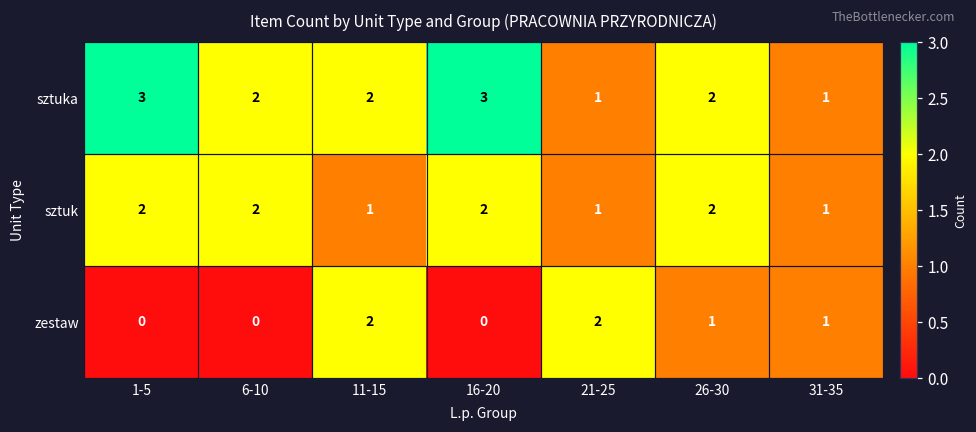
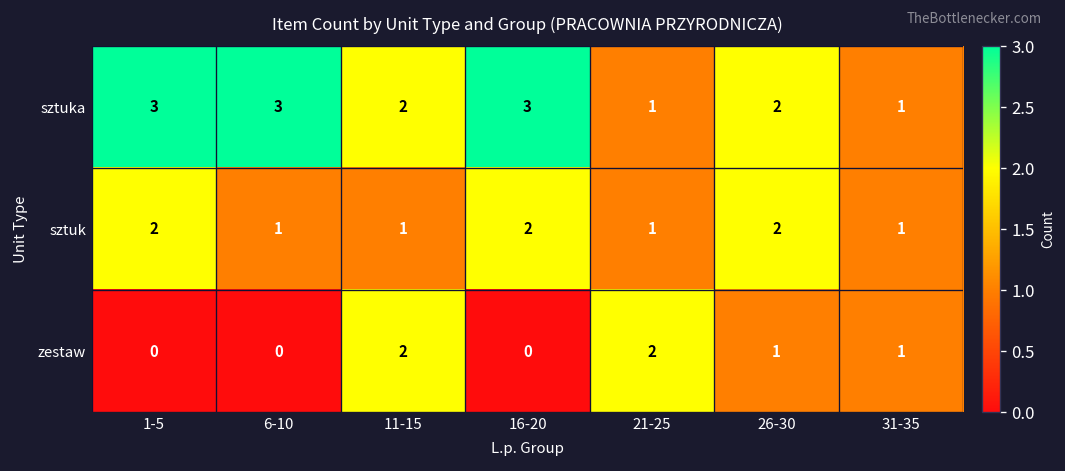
sztuka, 6-10: 2 -> 3
sztuk, 6-10: 2 -> 1
